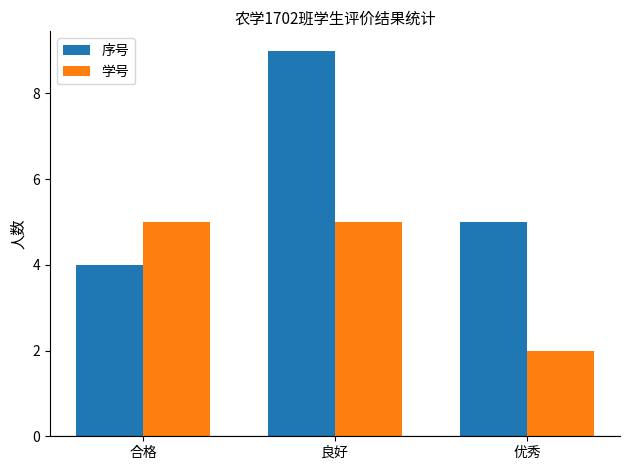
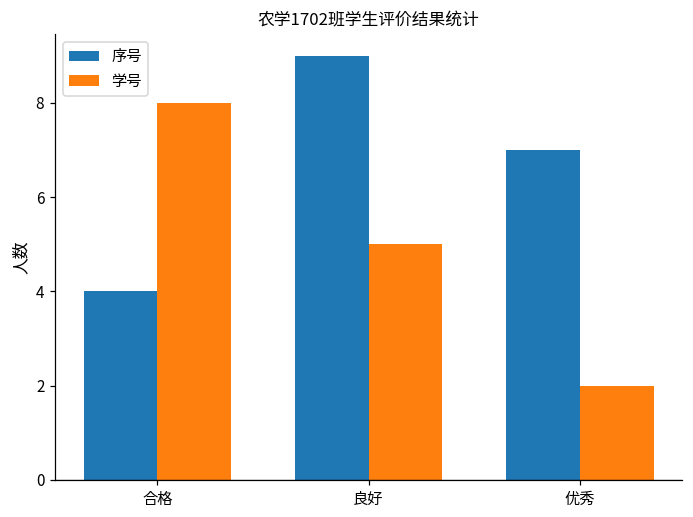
学号, 合格: 5 -> 8
序号, 优秀: 5 -> 7
